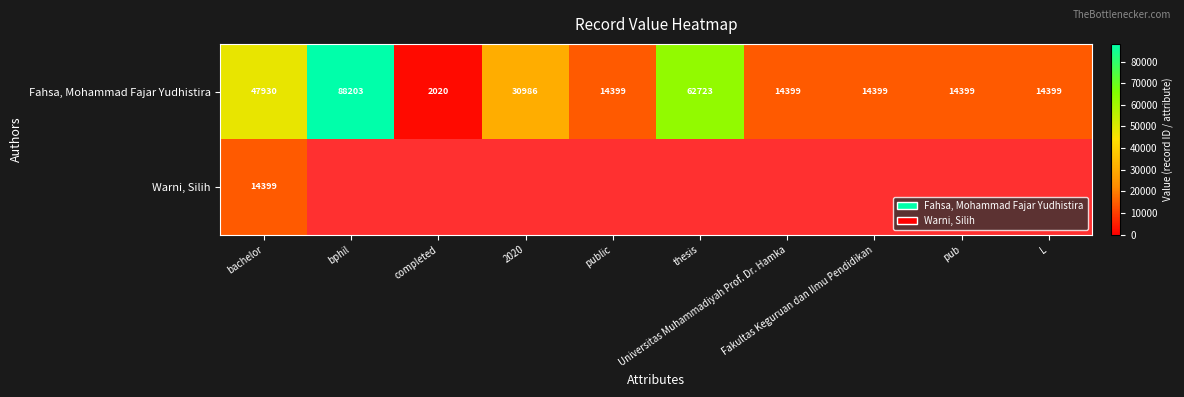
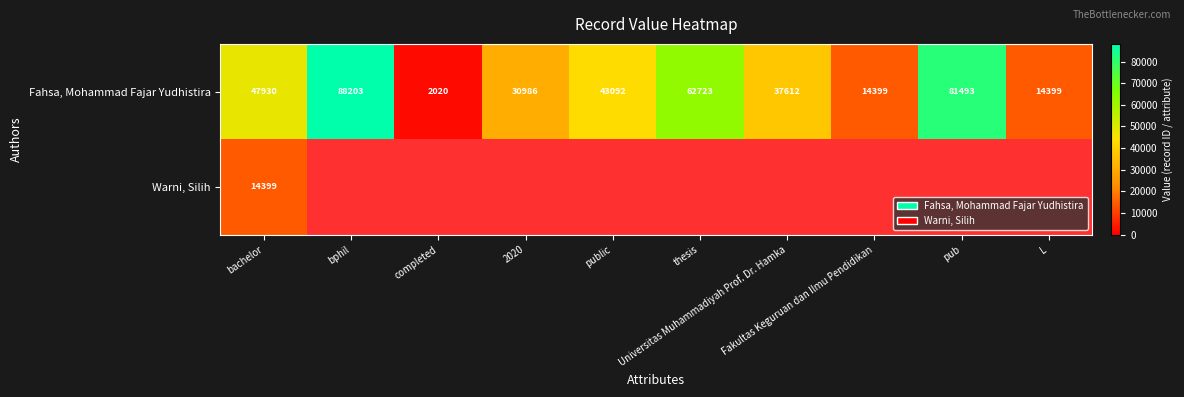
Fahsa, Mohammad Fajar Yudhistira, public: 14399 -> 43092
Fahsa, Mohammad Fajar Yudhistira, Universitas Muhammadiyah Prof. Dr. Hamka: 14399 -> 37612
Fahsa, Mohammad Fajar Yudhistira, pub: 14399 -> 81493
